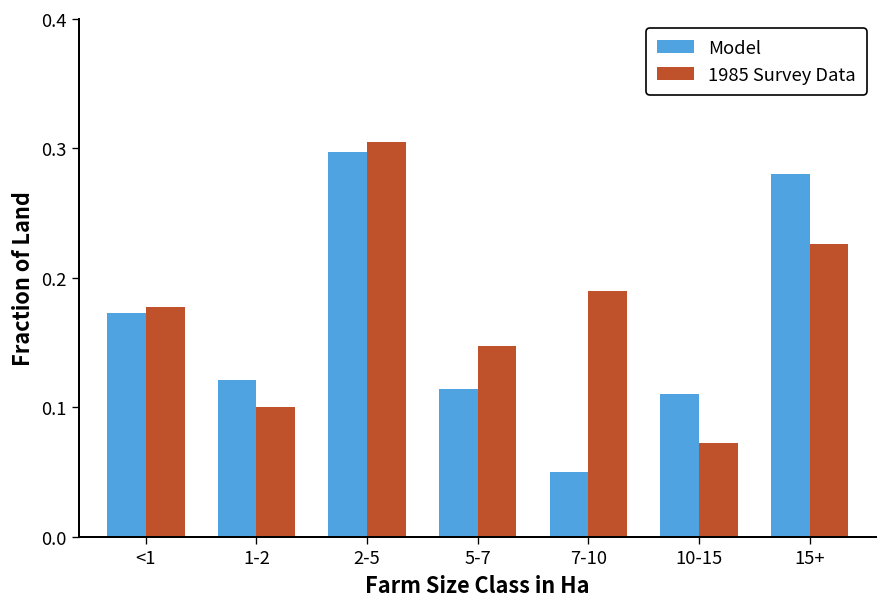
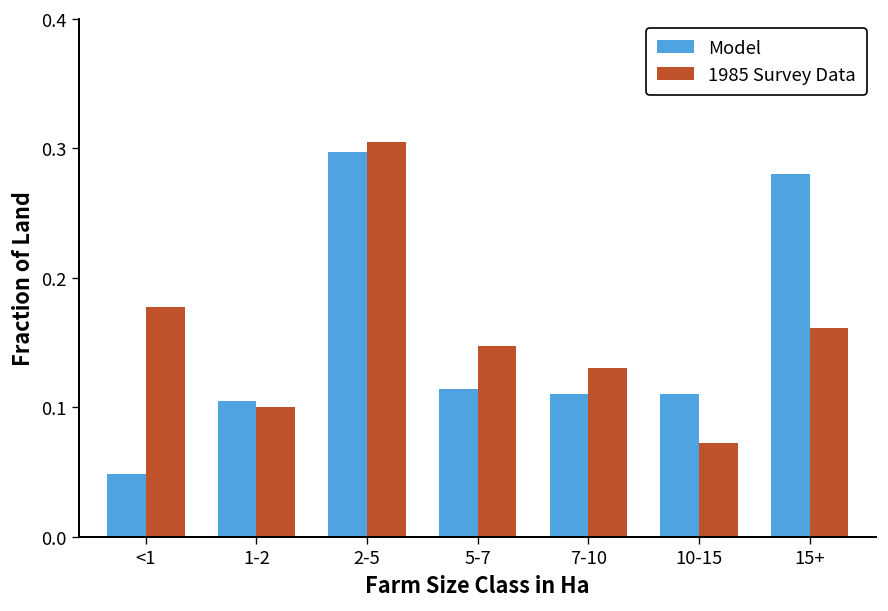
Model, <1: 0.173 -> 0.048
Model, 1-2: 0.121 -> 0.105
Model, 7-10: 0.05 -> 0.11
1985 Survey Data, 7-10: 0.19 -> 0.13
1985 Survey Data, 15+: 0.226 -> 0.161
